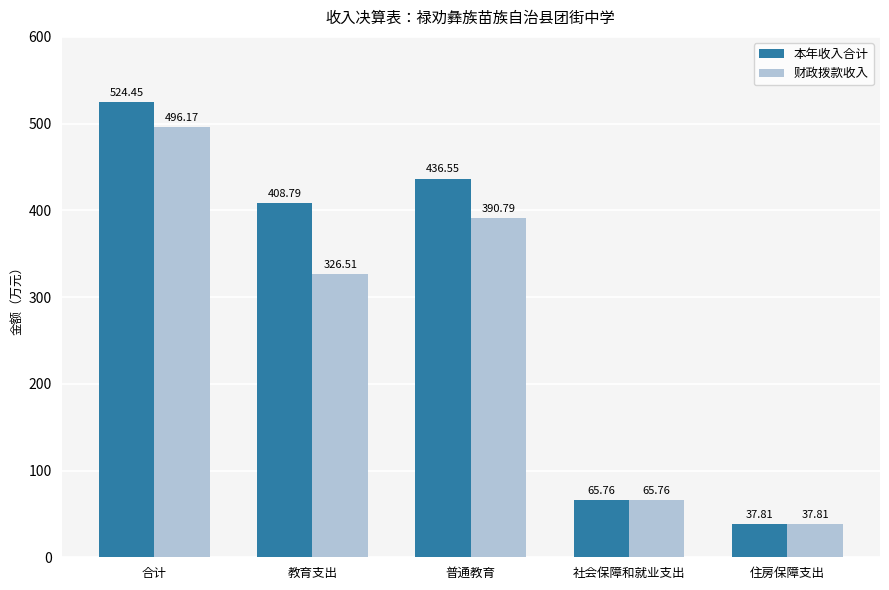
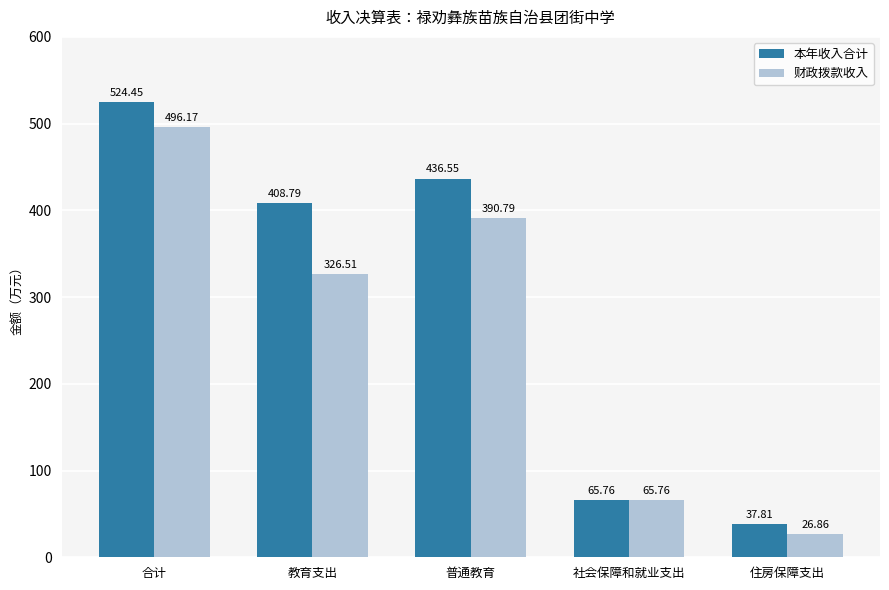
财政拨款收入, 住房保障支出: 37.81 -> 26.86
